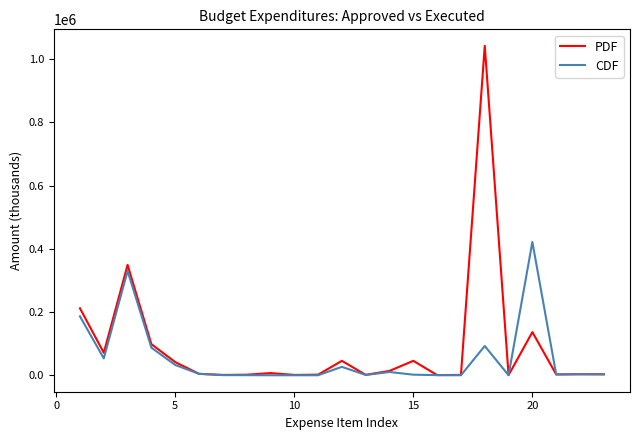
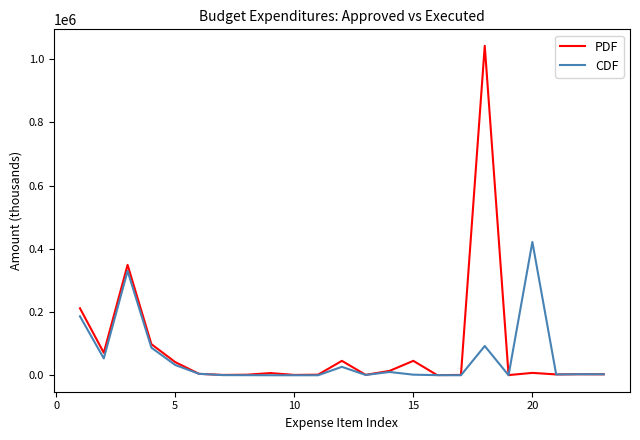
PDF, 20: 140000 -> 10000
